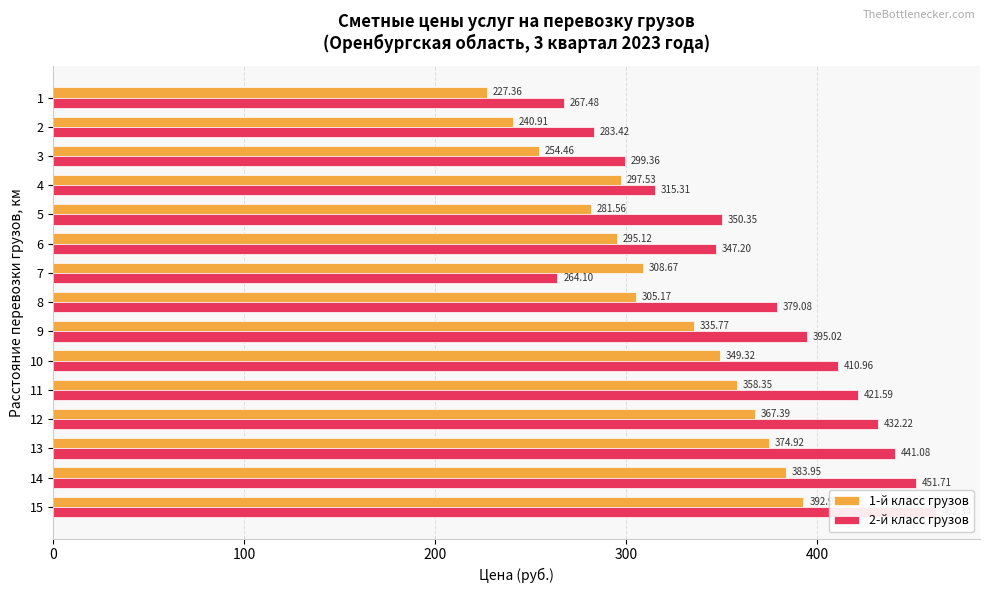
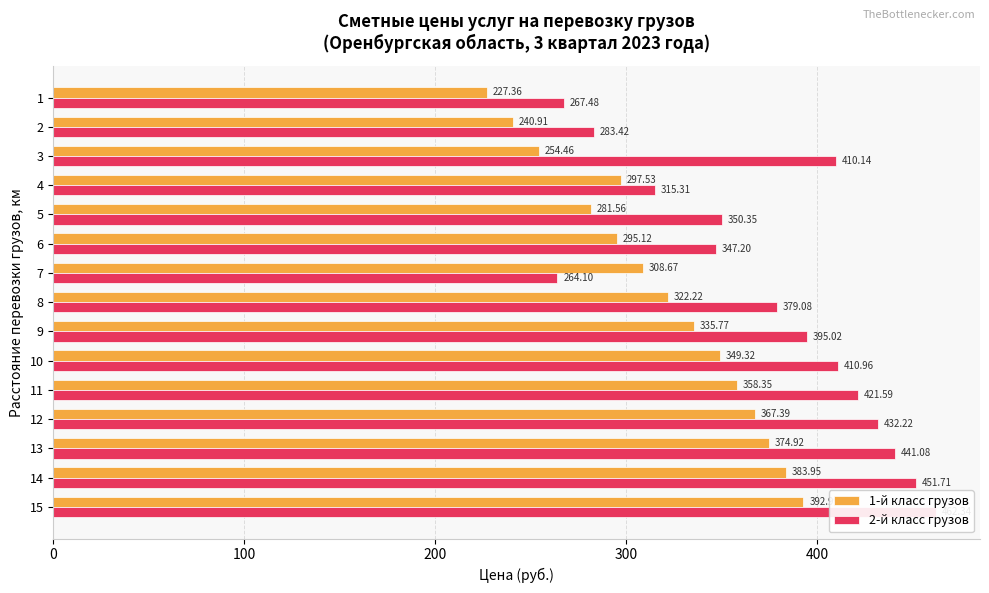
2-й класс грузов, 3: 299.36 -> 410.14
1-й класс грузов, 8: 305.17 -> 322.22
